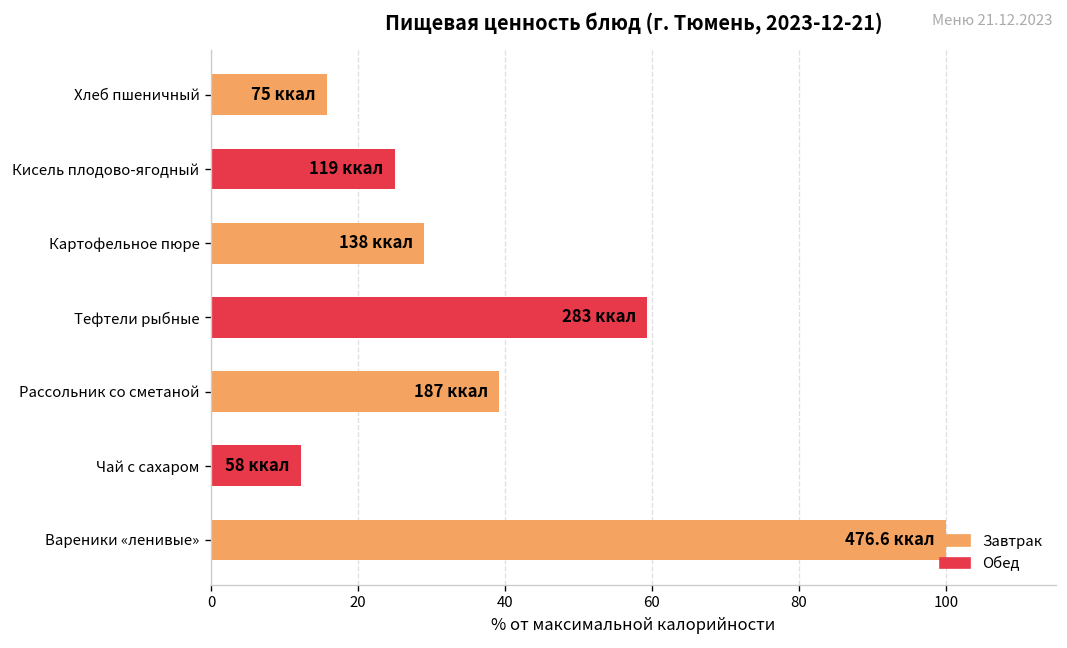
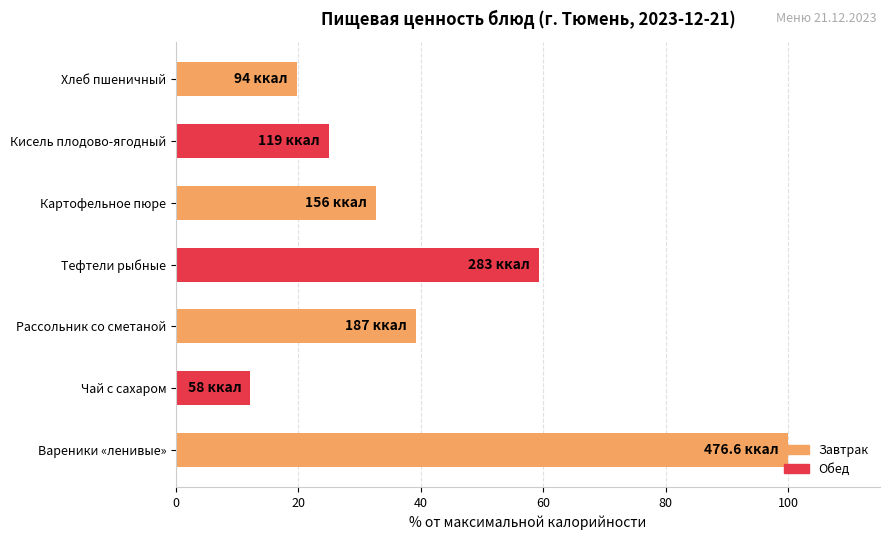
Хлеб пшеничный: 75 -> 94
Картофельное пюре: 138 -> 156
